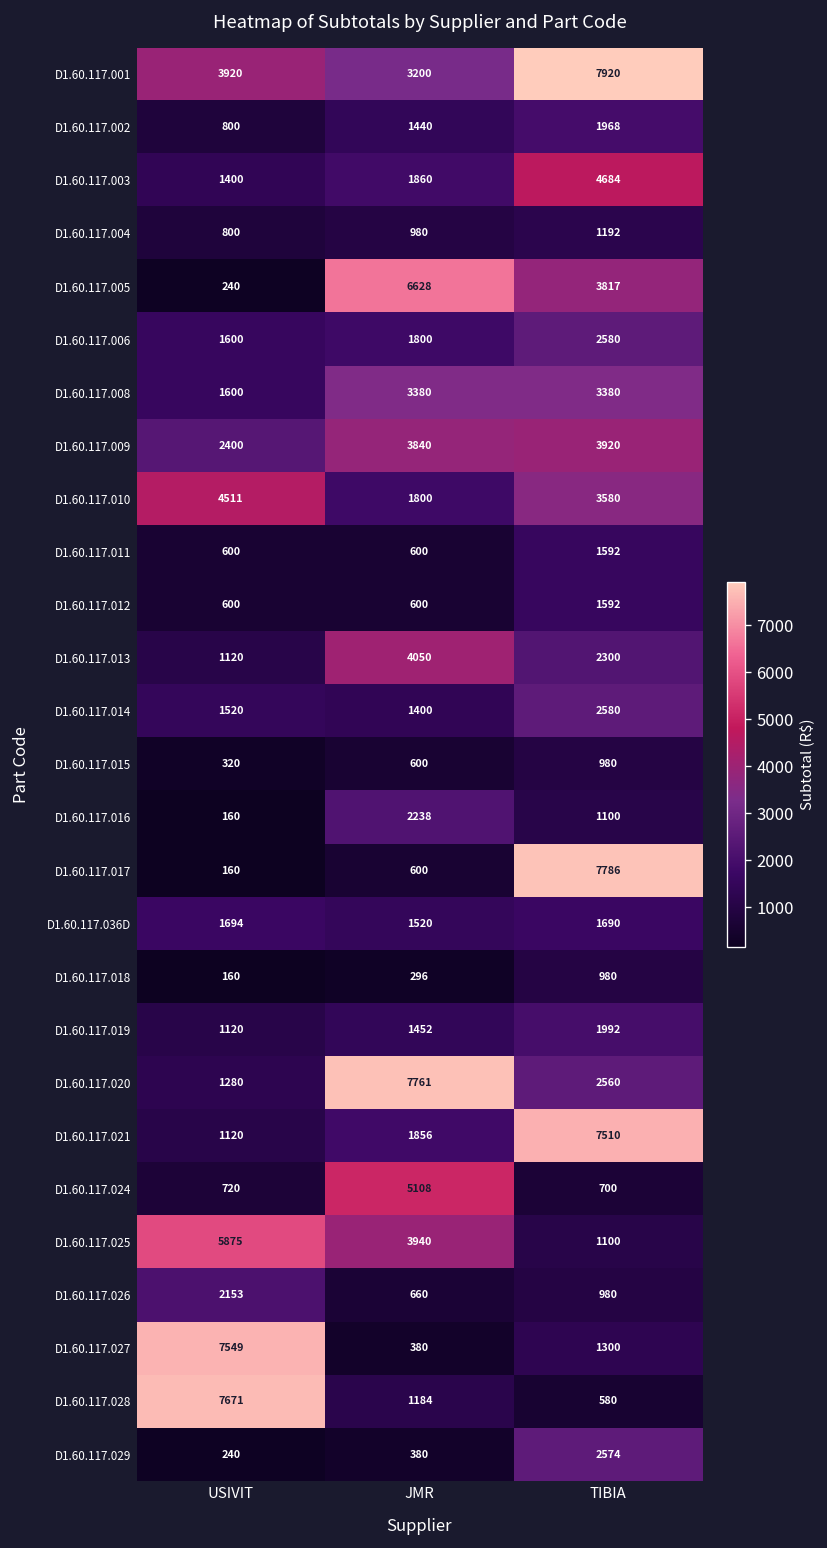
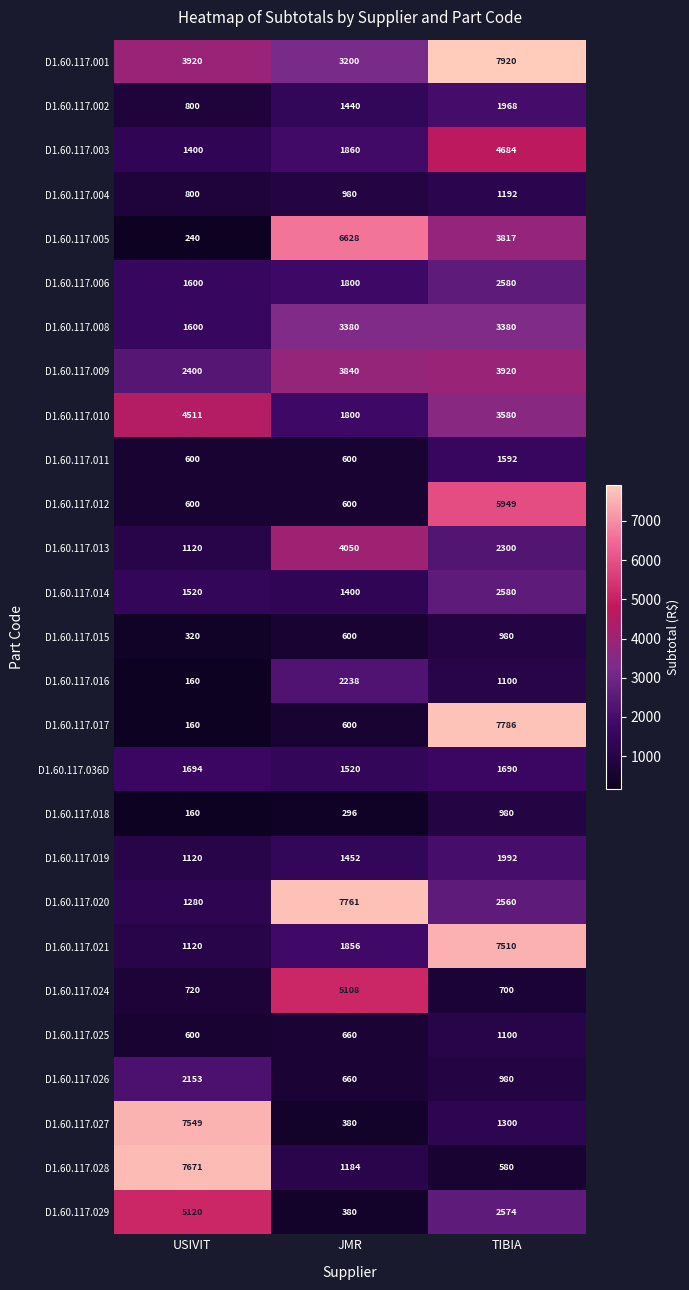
D1.60.117.012, TIBIA: 1592 -> 5949
D1.60.117.025, USIVIT: 5875 -> 600
D1.60.117.025, JMR: 3940 -> 660
D1.60.117.029, USIVIT: 240 -> 5120
